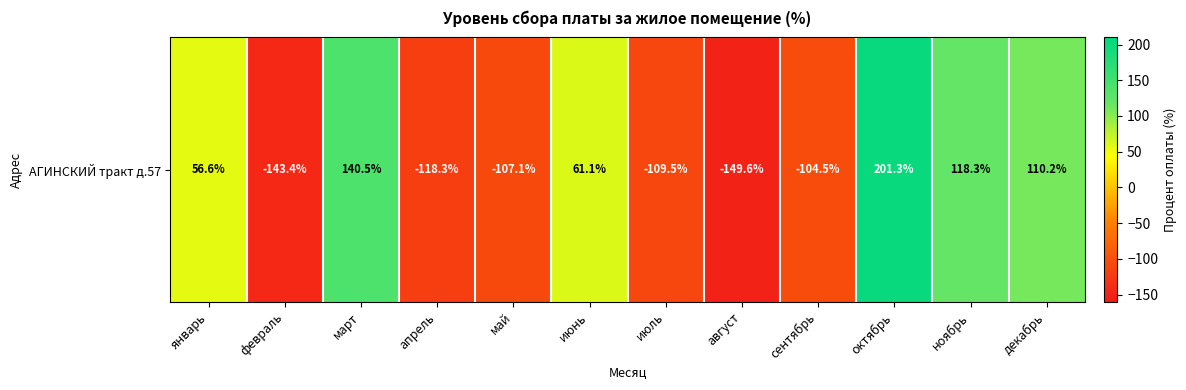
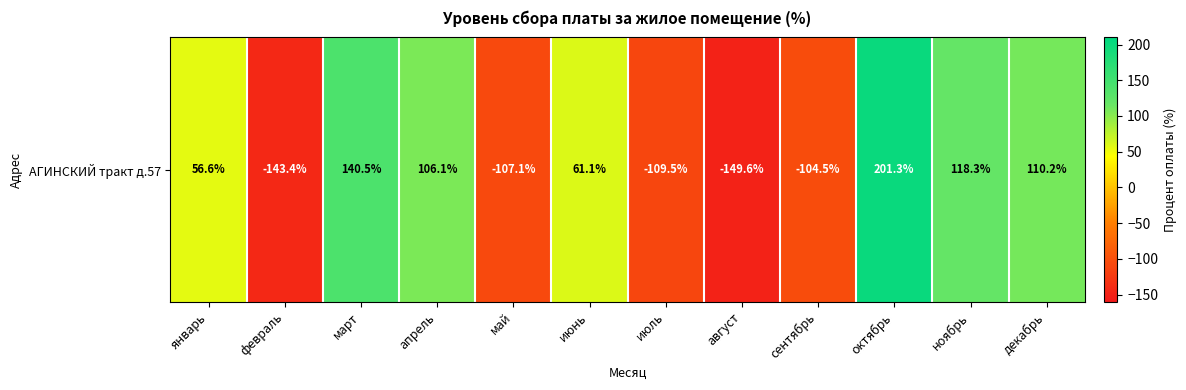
АГИНСКИЙ тракт д.57, апрель: -118.3% -> 106.1%
